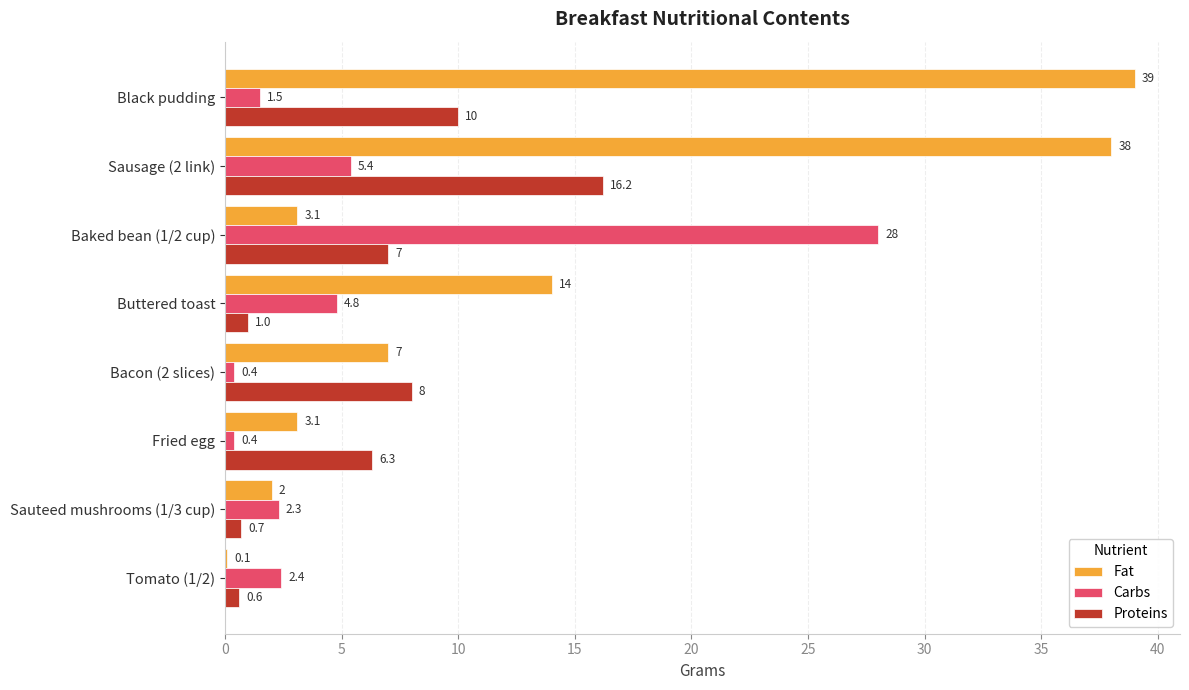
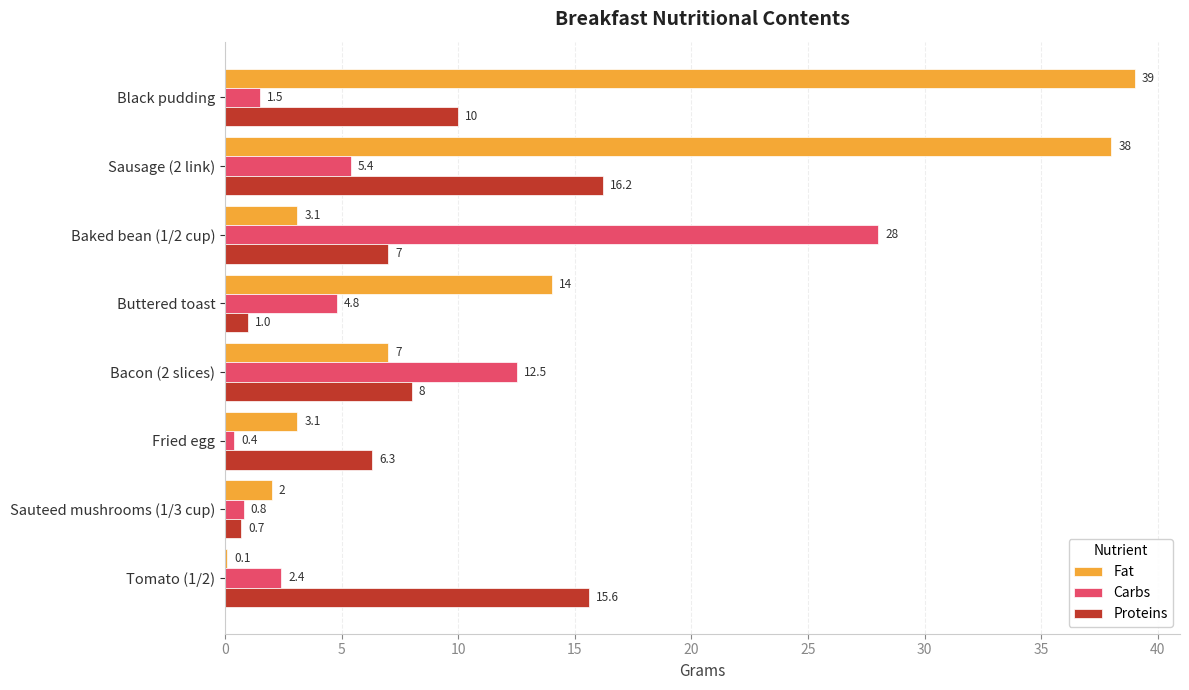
Carbs, Bacon (2 slices): 0.4 -> 12.5
Carbs, Sauteed mushrooms (1/3 cup): 2.3 -> 0.8
Proteins, Tomato (1/2): 0.6 -> 15.6
